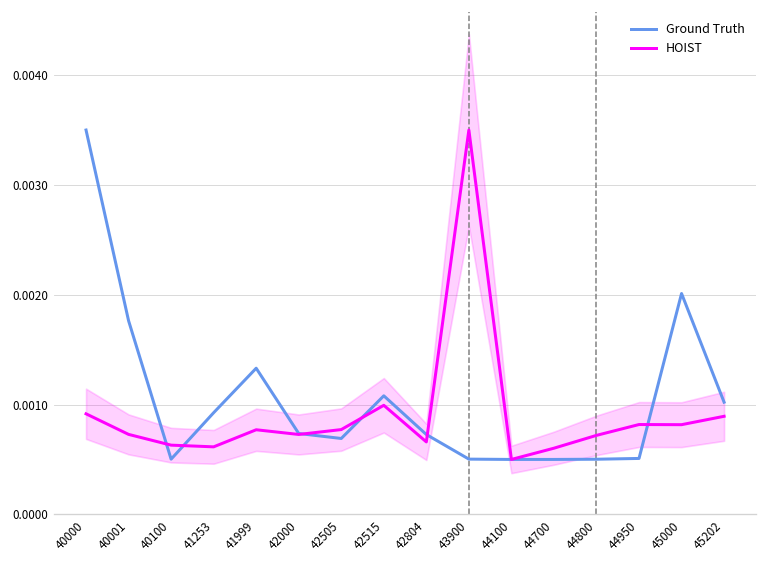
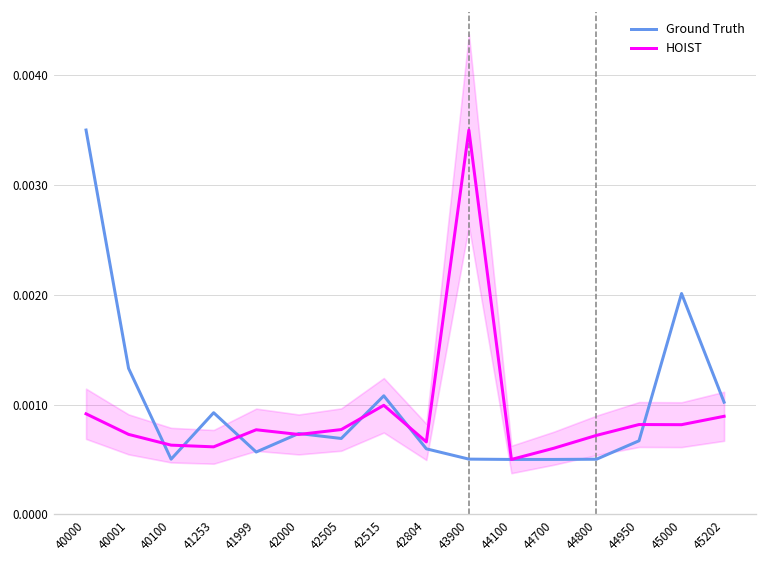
Ground Truth, 40001: 0.0018 -> 0.0013
Ground Truth, 41999: 0.0013 -> 0.0006
Ground Truth, 42804: 0.0007 -> 0.0006
Ground Truth, 44950: 0.0005 -> 0.0007
